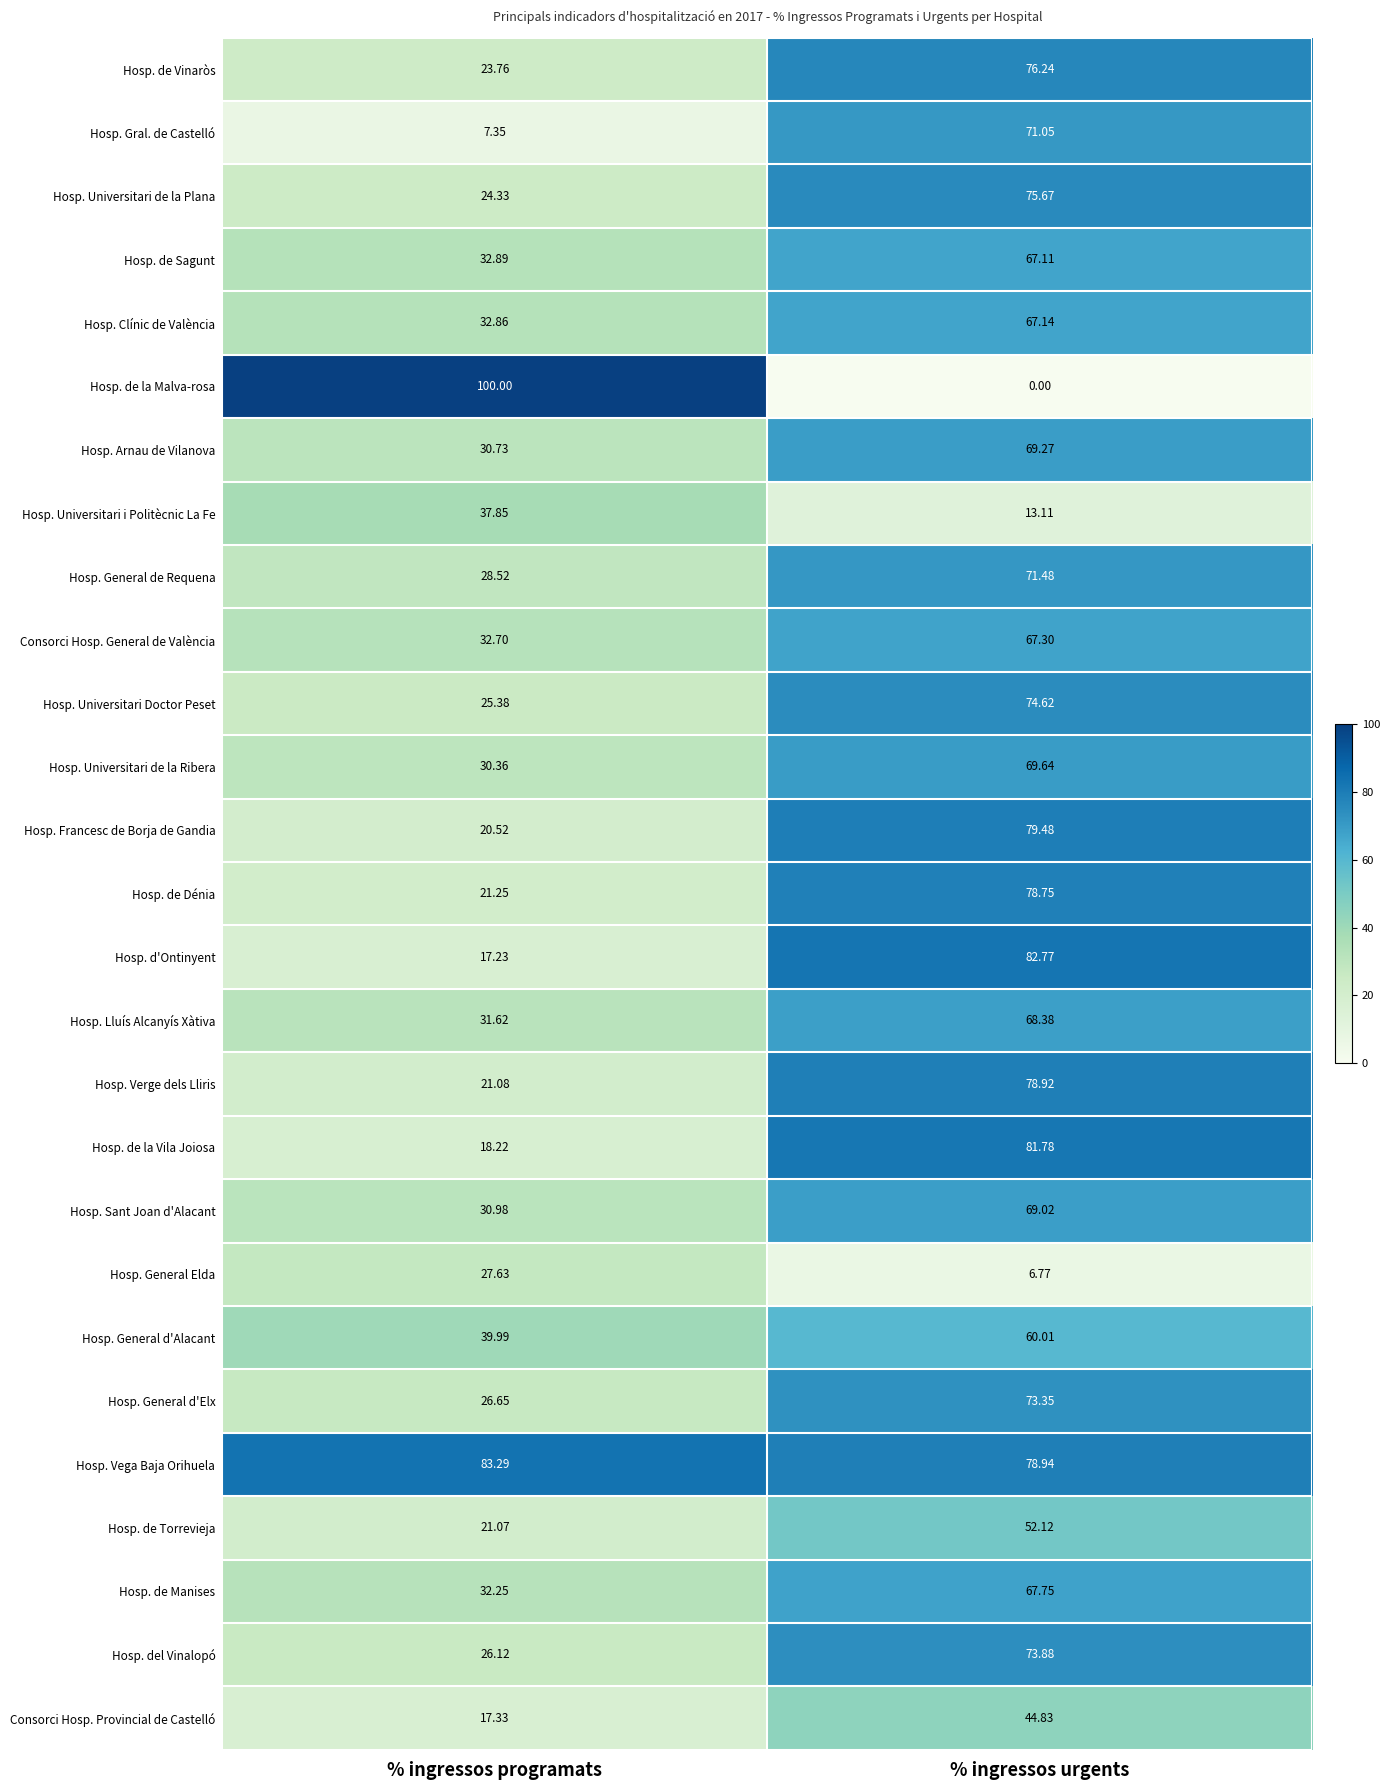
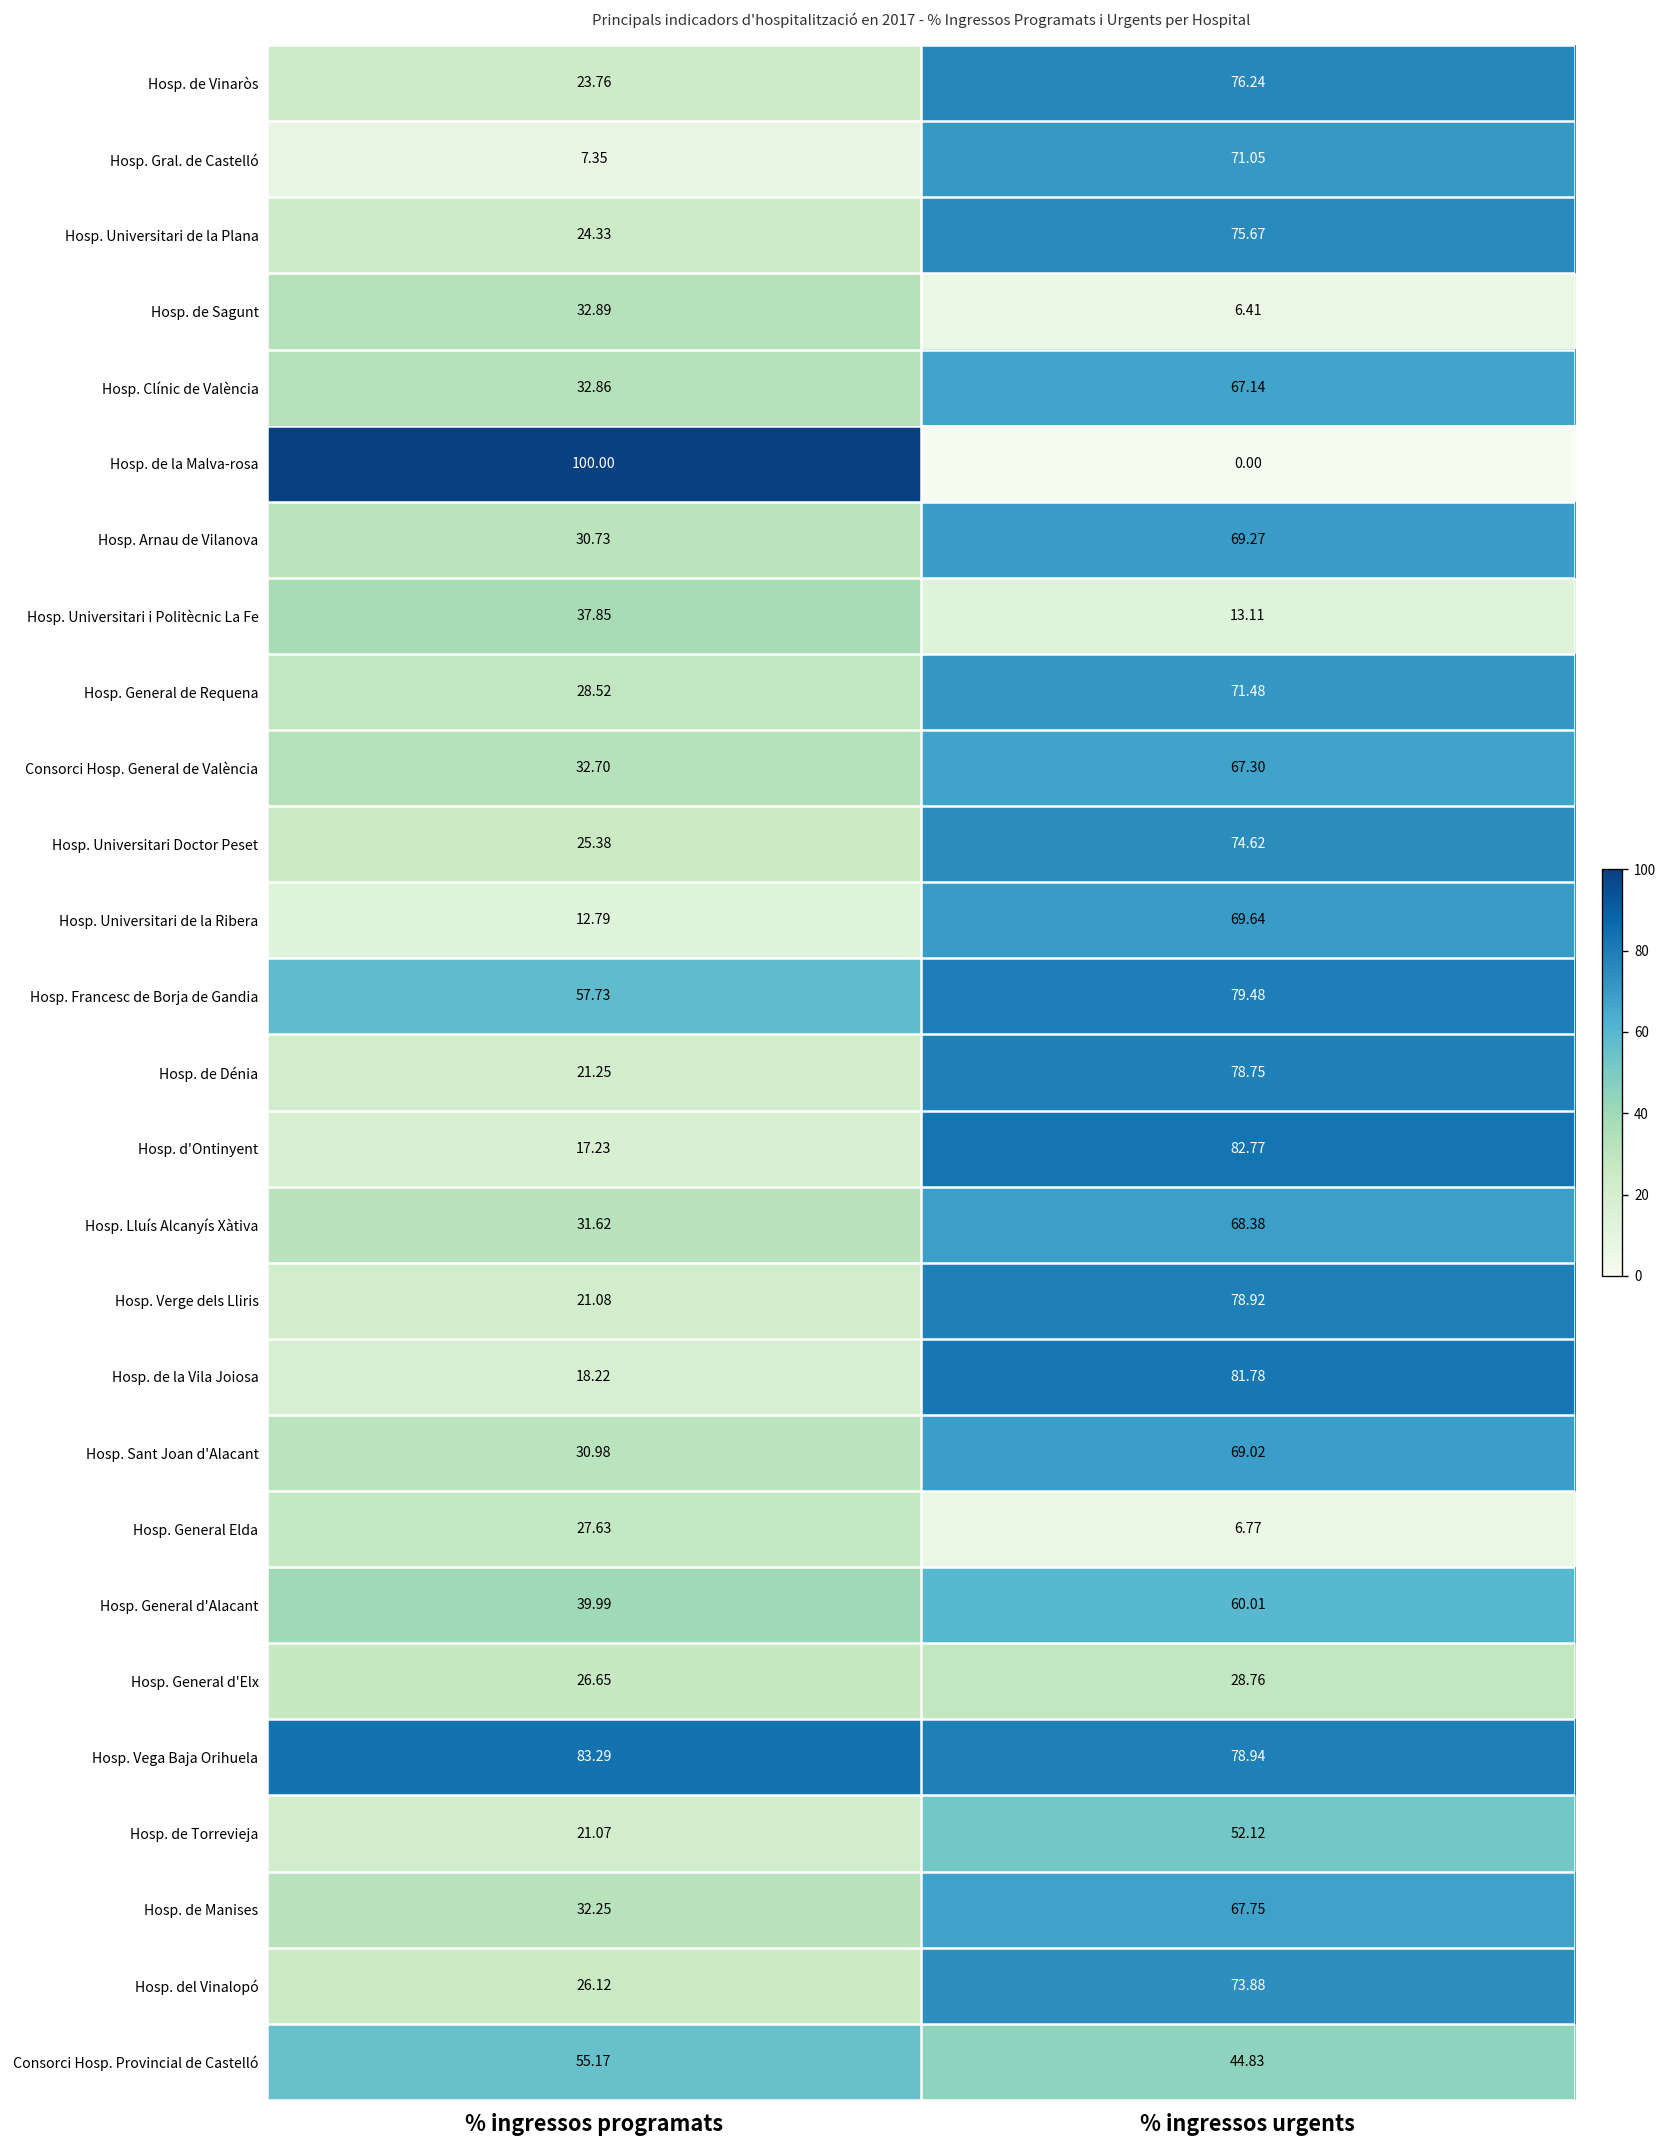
Hosp. de Sagunt, % ingressos urgents: 67.11 -> 6.41
Hosp. Universitari de la Ribera, % ingressos programats: 30.36 -> 12.79
Hosp. Francesc de Borja de Gandia, % ingressos programats: 20.52 -> 57.73
Hosp. General d'Elx, % ingressos urgents: 73.35 -> 28.76
Consorci Hosp. Provincial de Castelló, % ingressos programats: 17.33 -> 55.17
